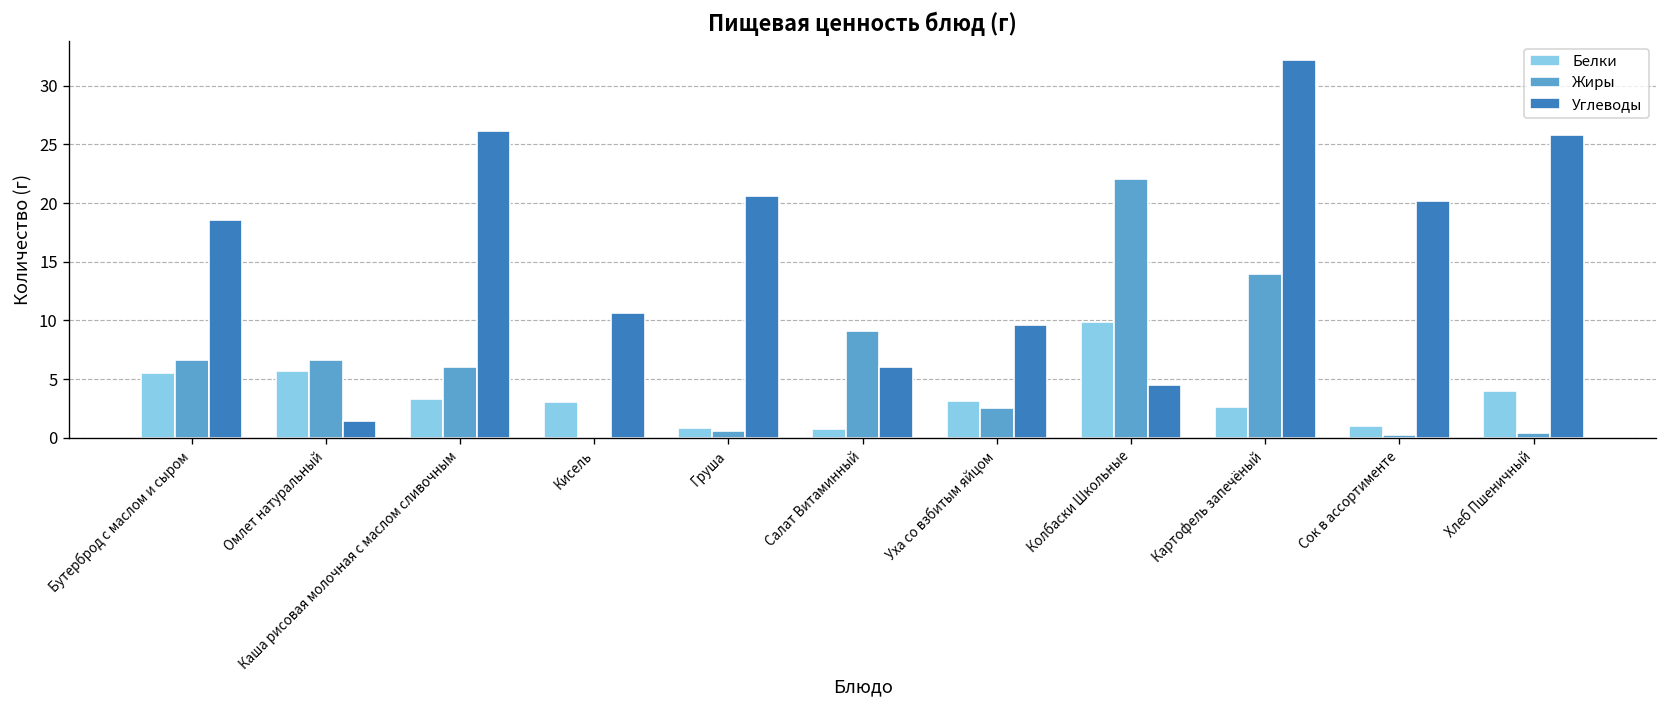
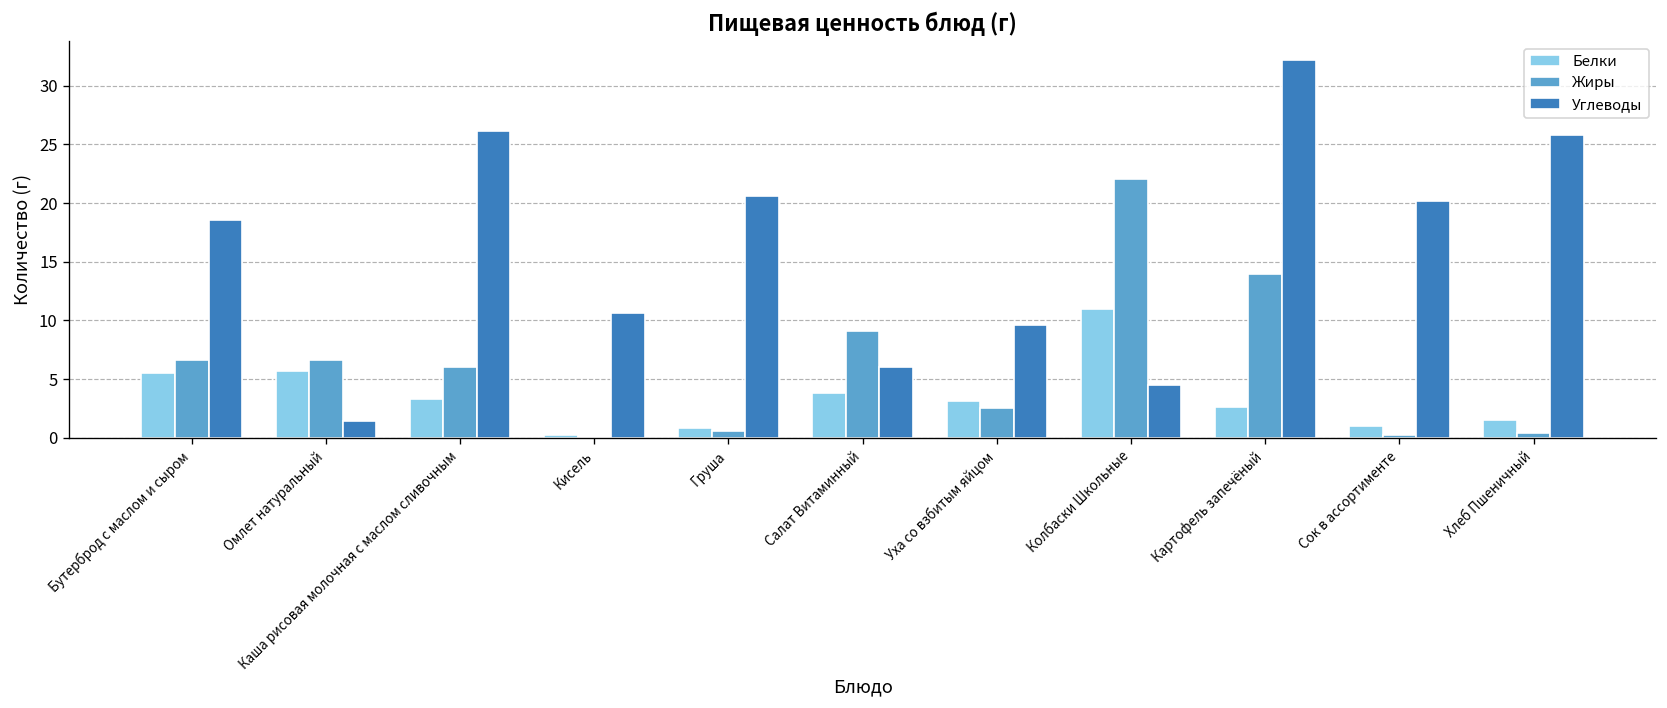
Белки, Кисель: 3 -> 0
Белки, Салат Витаминный: 1 -> 4
Белки, Колбаски Школьные: 10 -> 11
Белки, Хлеб Пшеничный: 4 -> 2
